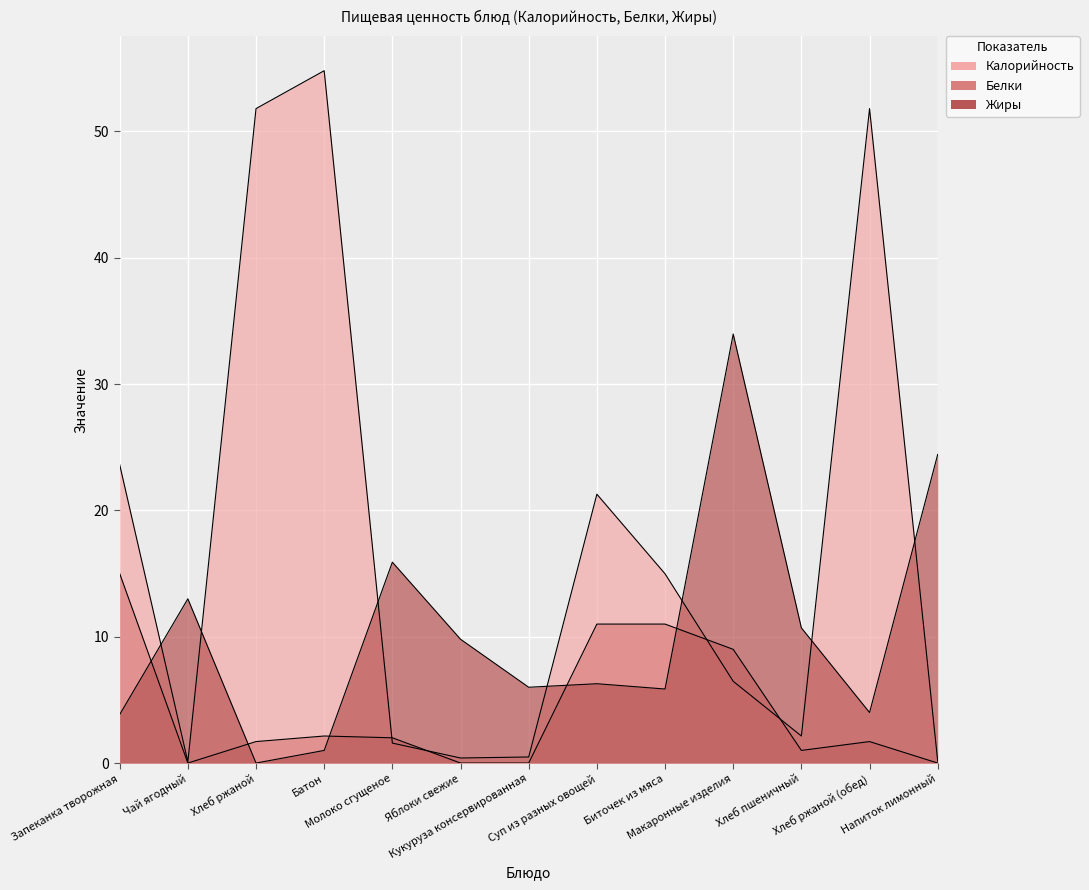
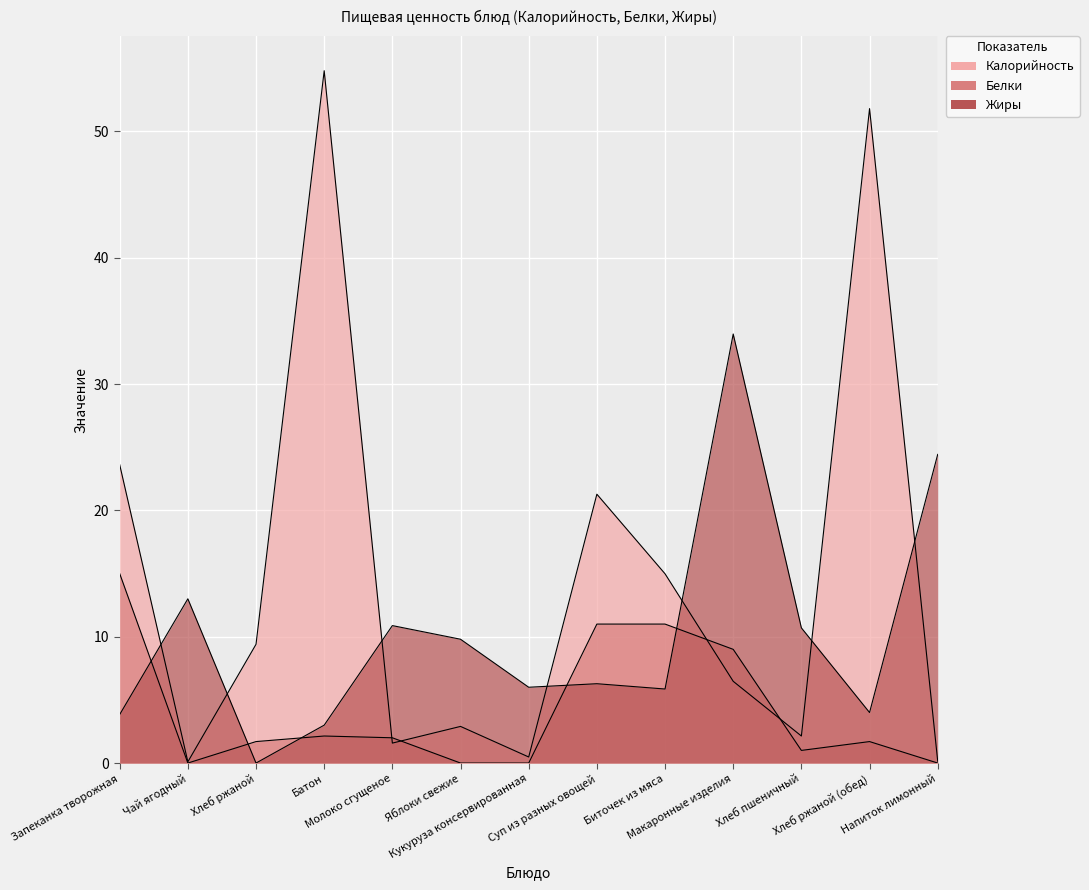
Калорийность, Хлеб ржаной: 51.8 -> 9.4
Жиры, Батон: 1 -> 3
Жиры, Молоко сгущеное: 15.9 -> 10.9
Калорийность, Яблоки свежие: 0.4 -> 2.9
